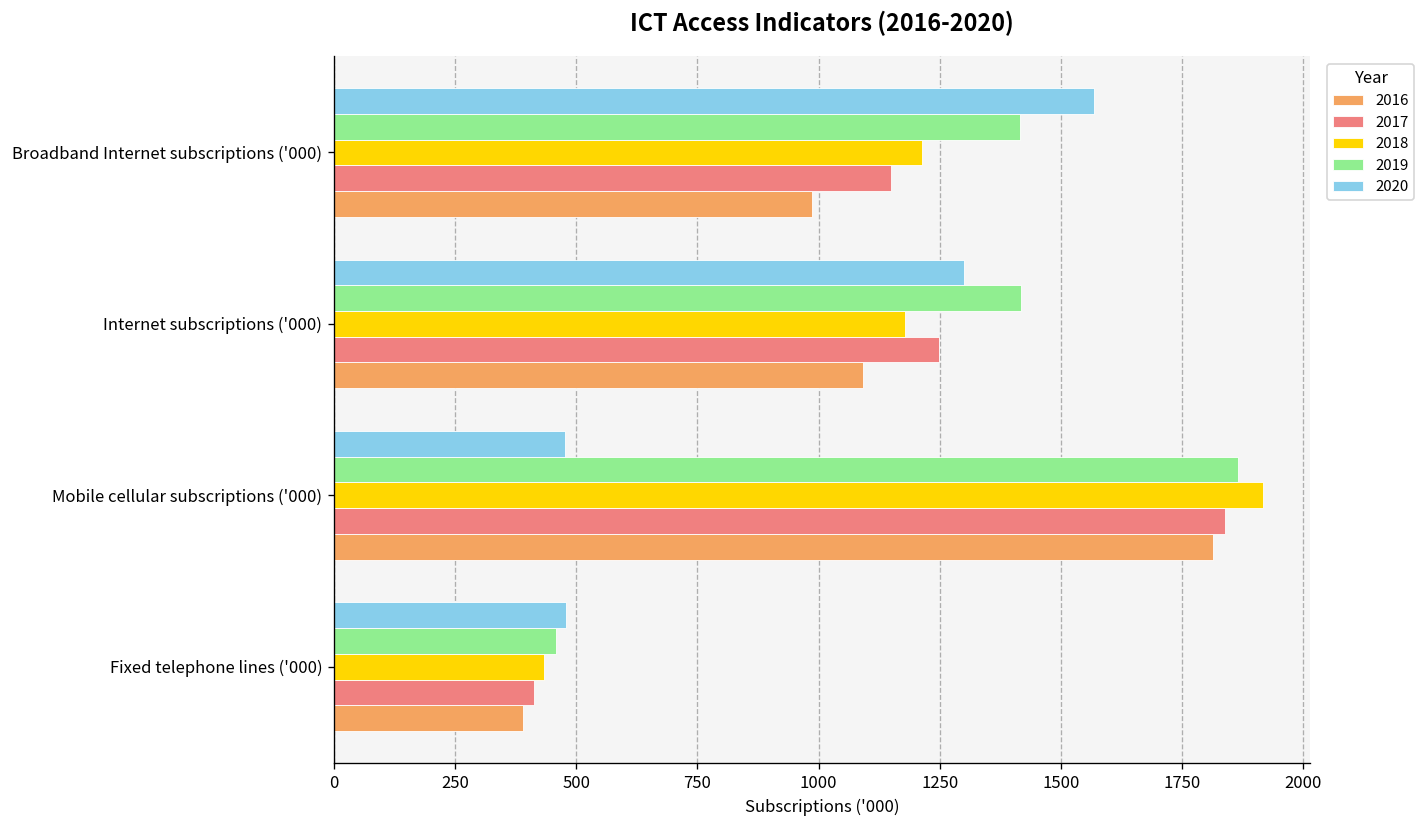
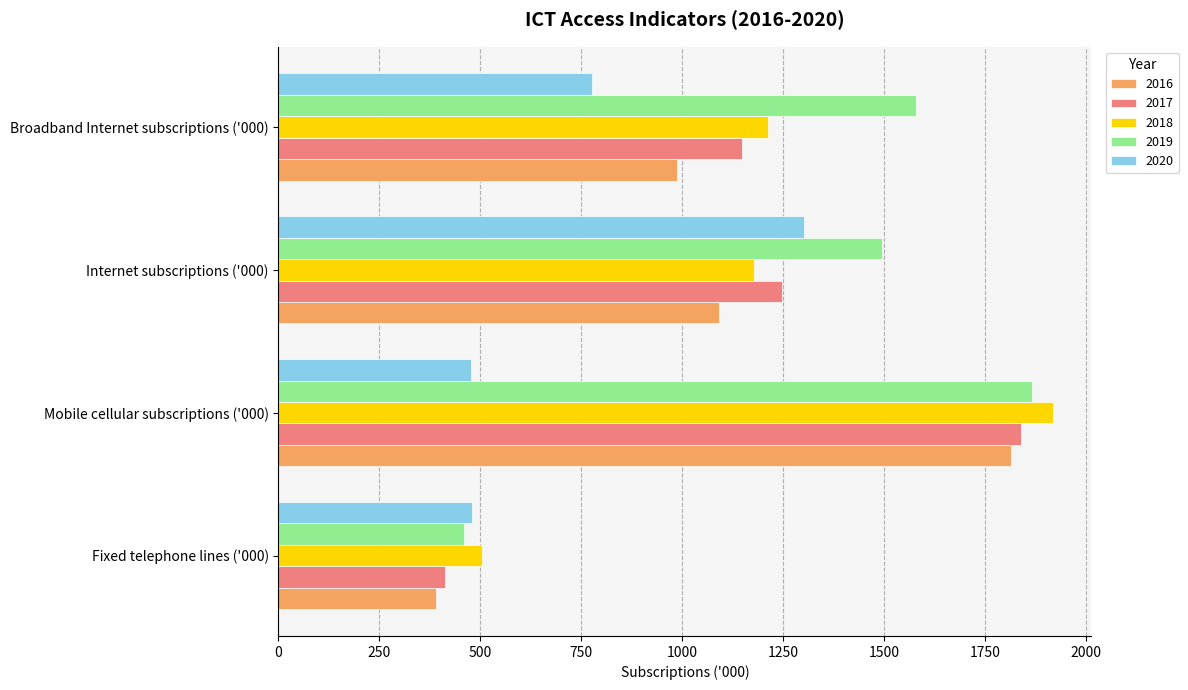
2020, Broadband Internet subscriptions ('000): 1570 -> 780
2019, Broadband Internet subscriptions ('000): 1420 -> 1580
2019, Internet subscriptions ('000): 1420 -> 1500
2018, Fixed telephone lines ('000): 430 -> 500
